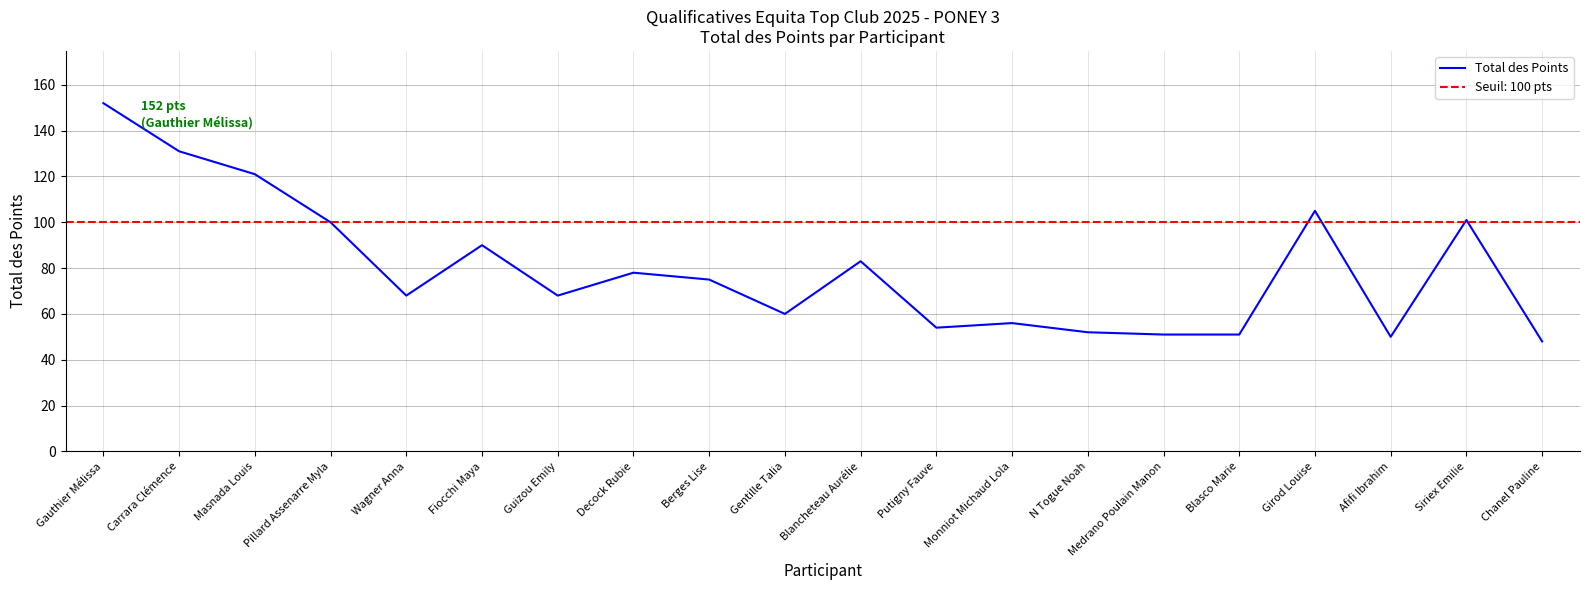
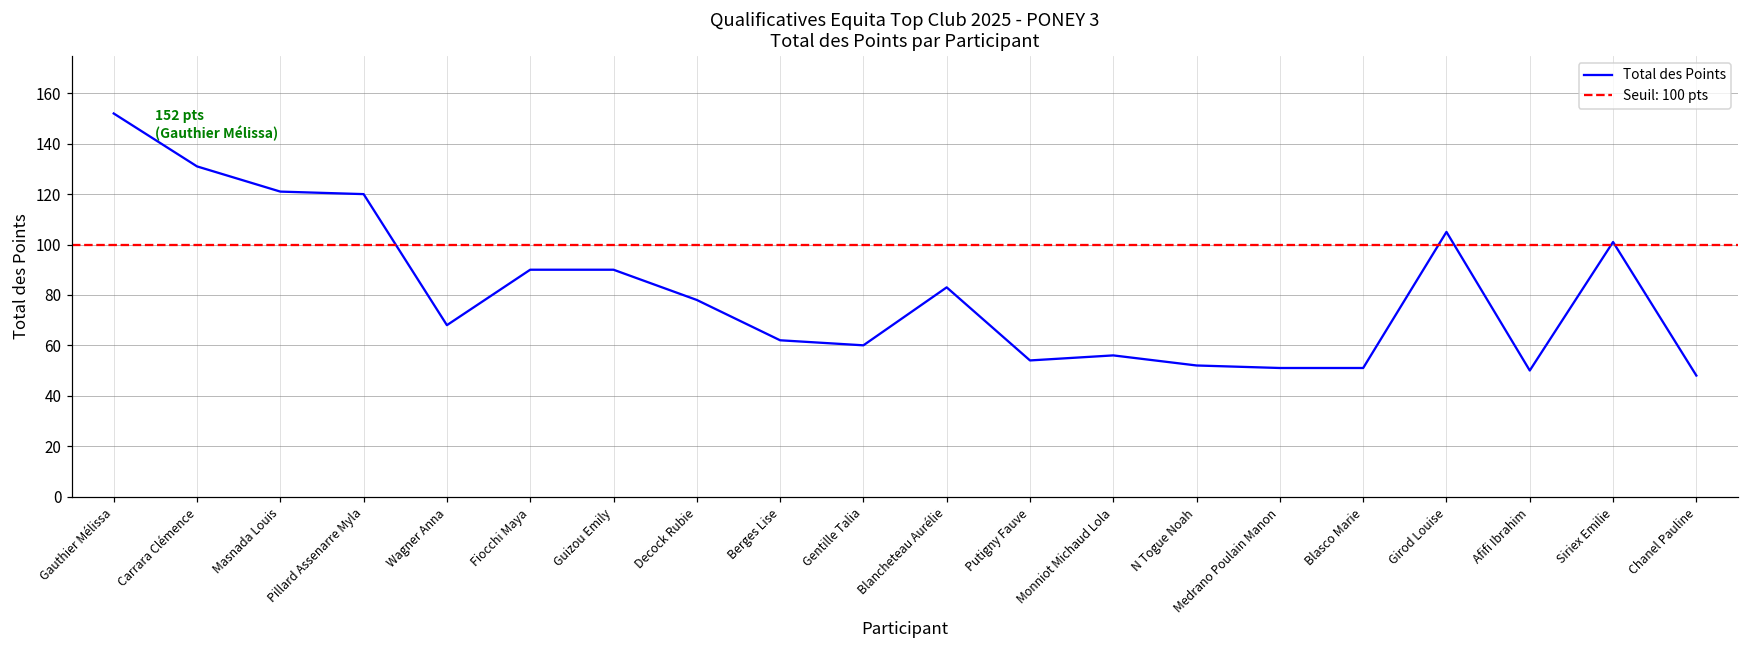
Pillard Assenarre Myla: 100 -> 120
Guizou Emily: 68 -> 90
Berges Lise: 75 -> 62
